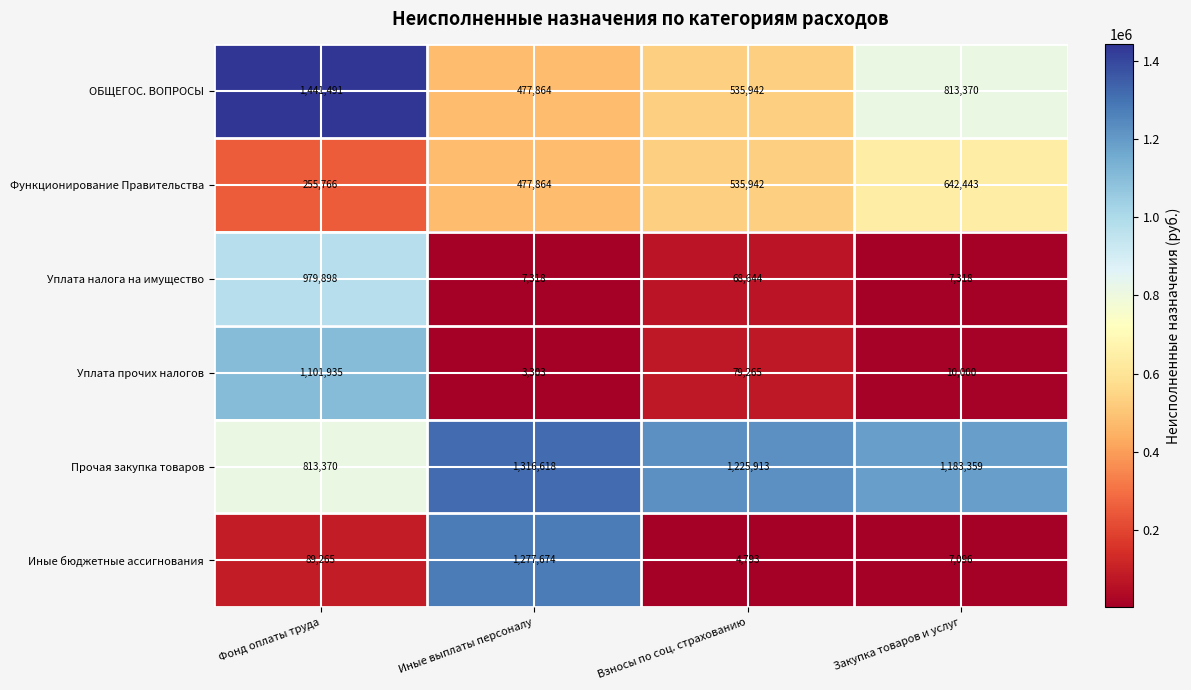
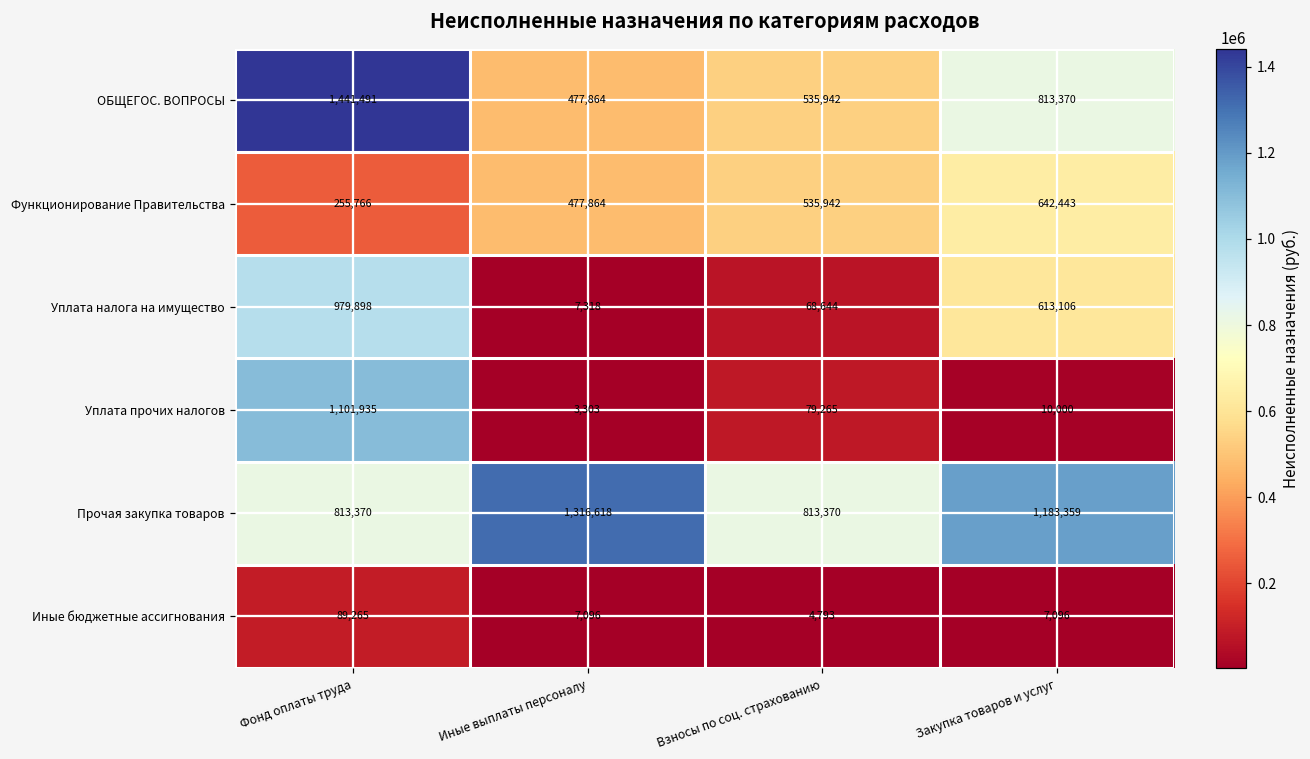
Уплата налога на имущество, Закупка товаров и услуг: 7,318 -> 613,106
Прочая закупка товаров, Взносы по соц. страхованию: 1,225,913 -> 813,370
Иные бюджетные ассигнования, Иные выплаты персоналу: 1,277,674 -> 7,096
